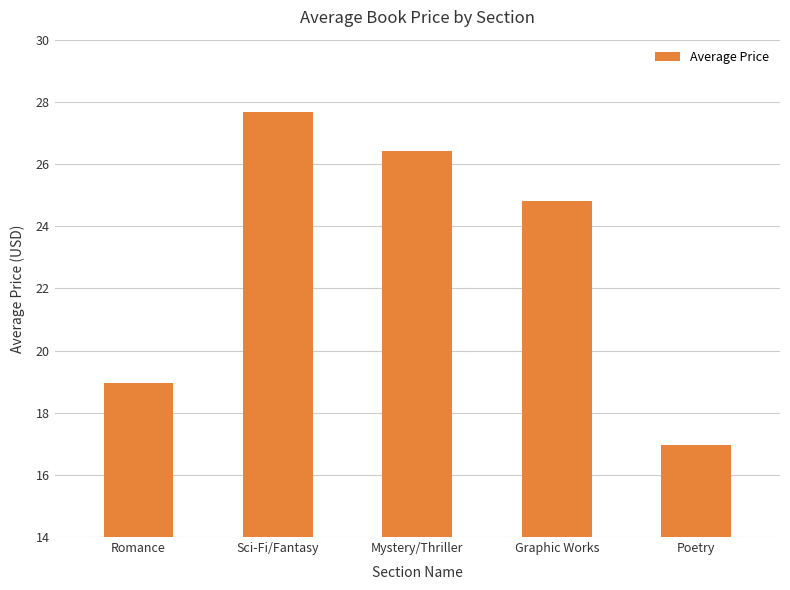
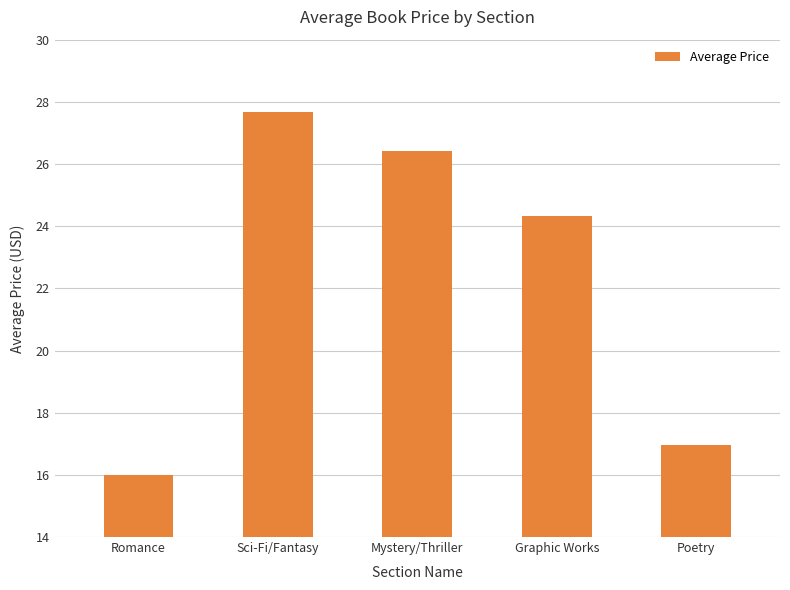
Romance: 18.9 -> 16.0
Graphic Works: 24.8 -> 24.3
